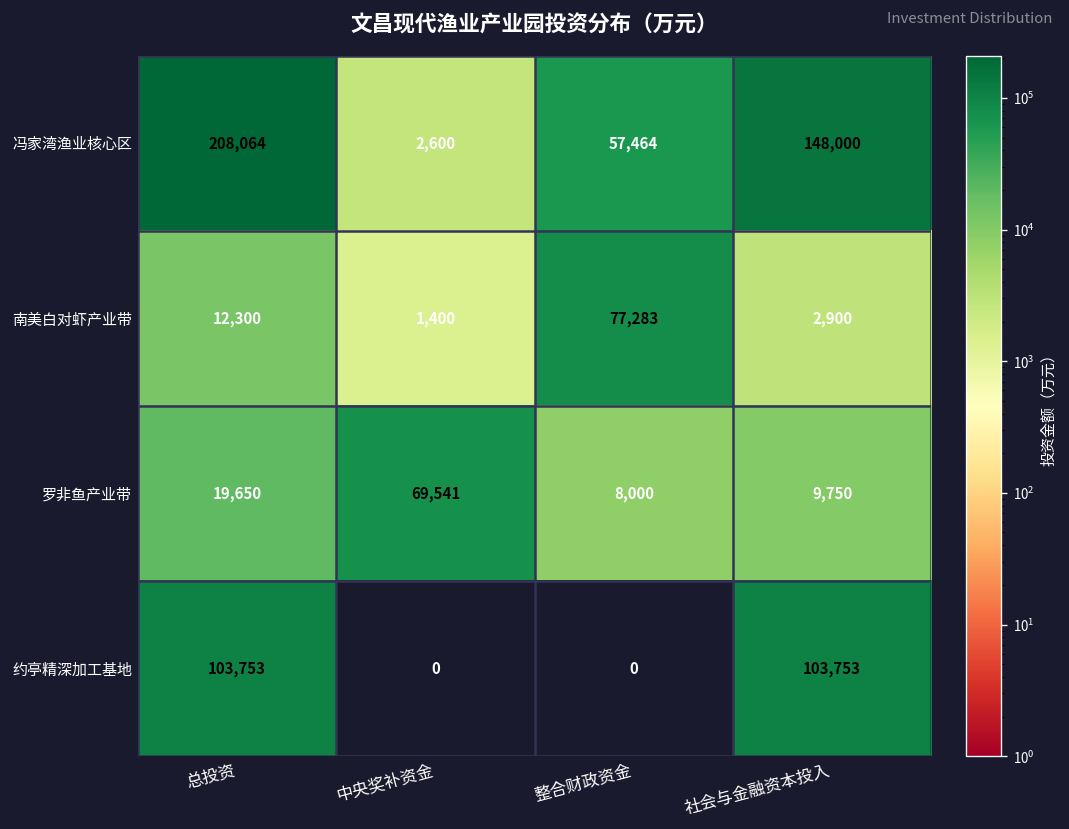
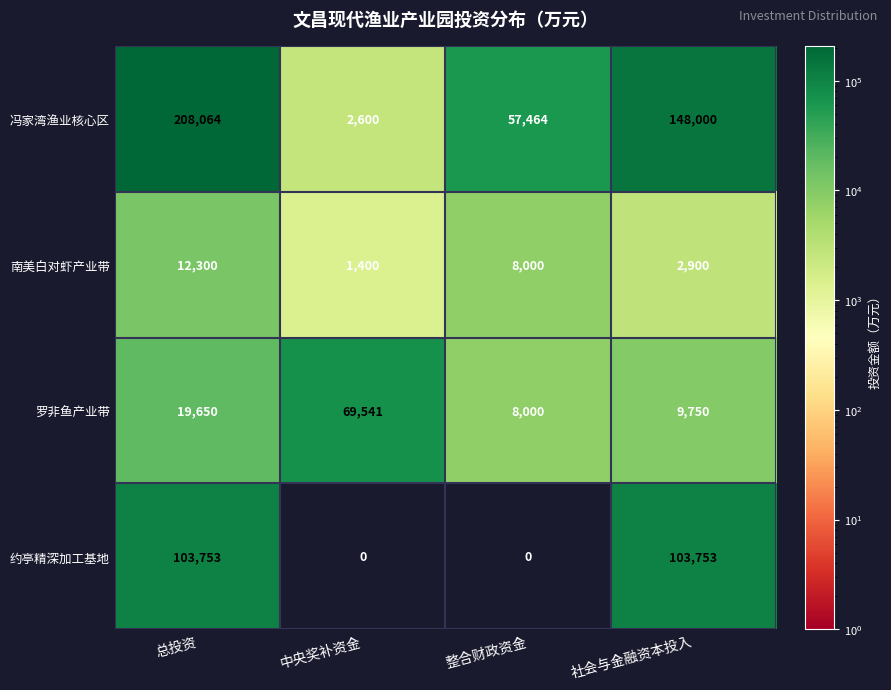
南美白对虾产业带, 整合财政资金: 77,283 -> 8,000
